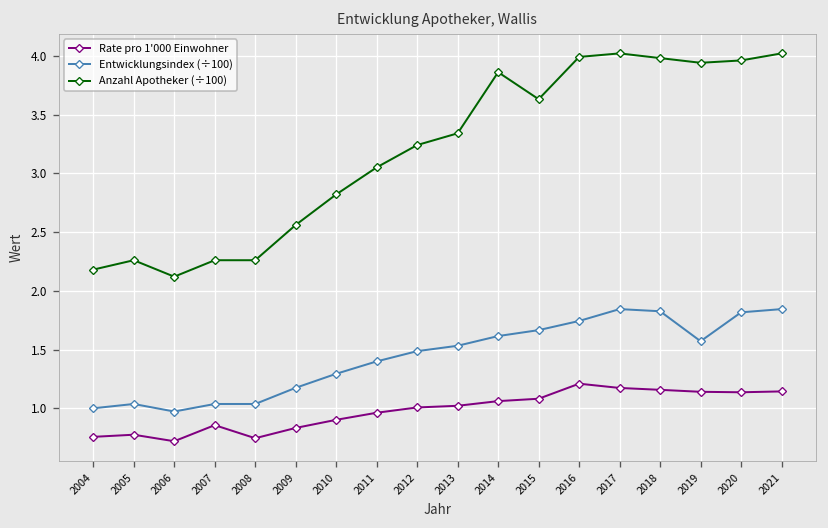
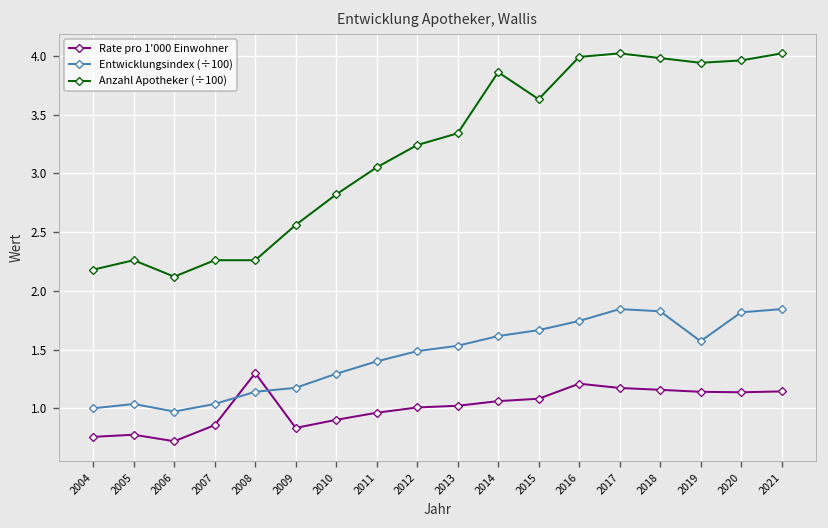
Rate pro 1'000 Einwohner, 2008: 0.7 -> 1.3
Entwicklungsindex (÷100), 2008: 1.0 -> 1.1
